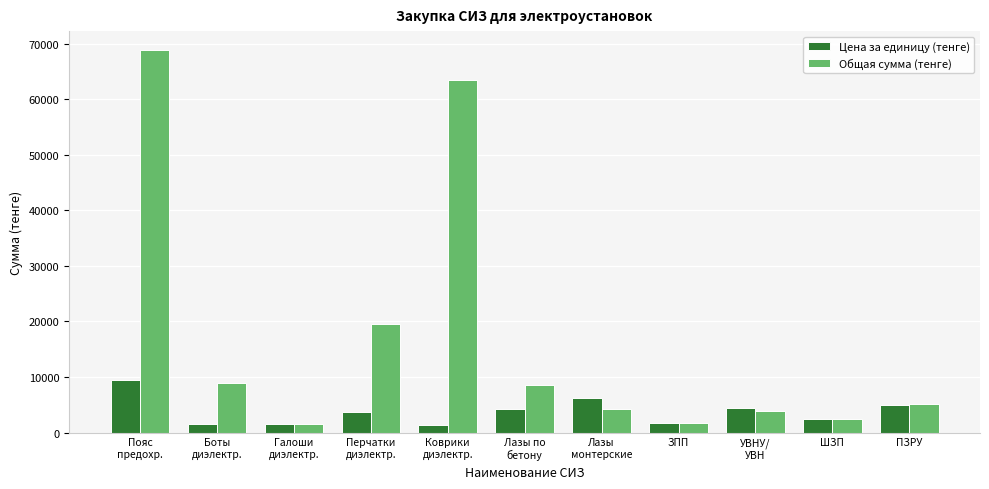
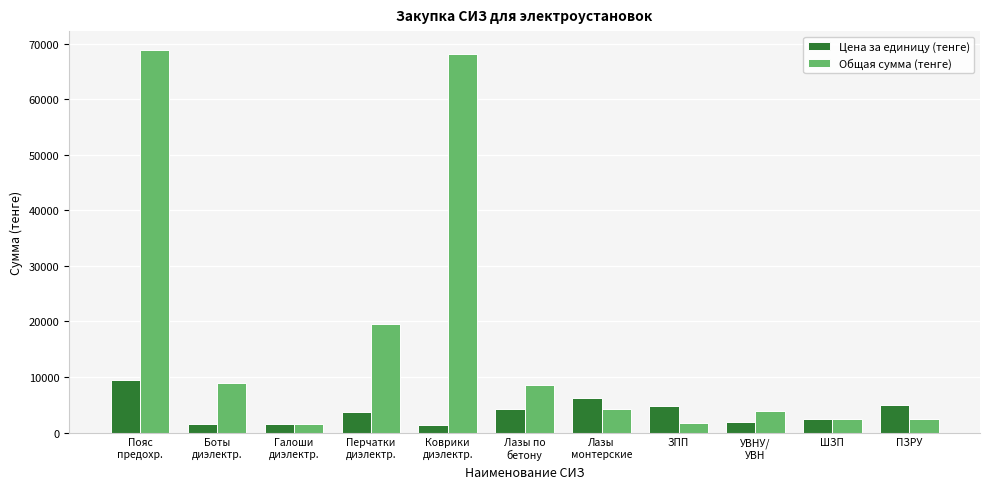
Общая сумма (тенге), Коврики диэлектр.: 63000 -> 68000
Цена за единицу (тенге), ЗПП: 2000 -> 5000
Цена за единицу (тенге), УВНУ/ УВН: 4000 -> 2000
Общая сумма (тенге), ПЗРУ: 5000 -> 2000
